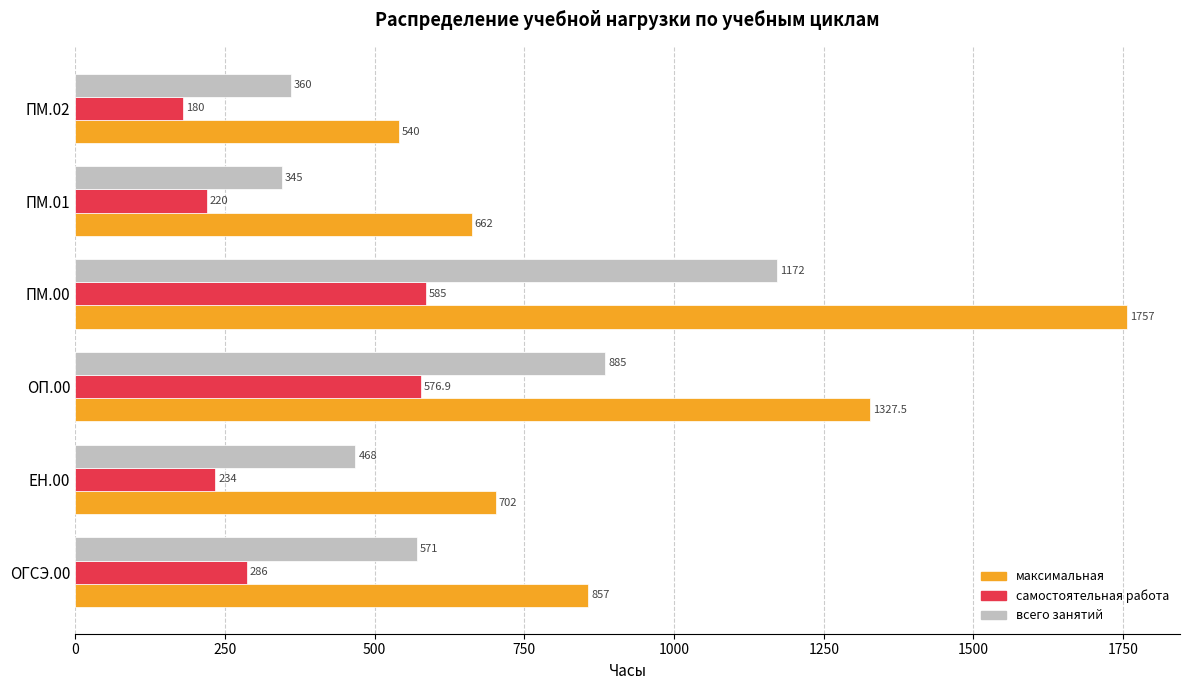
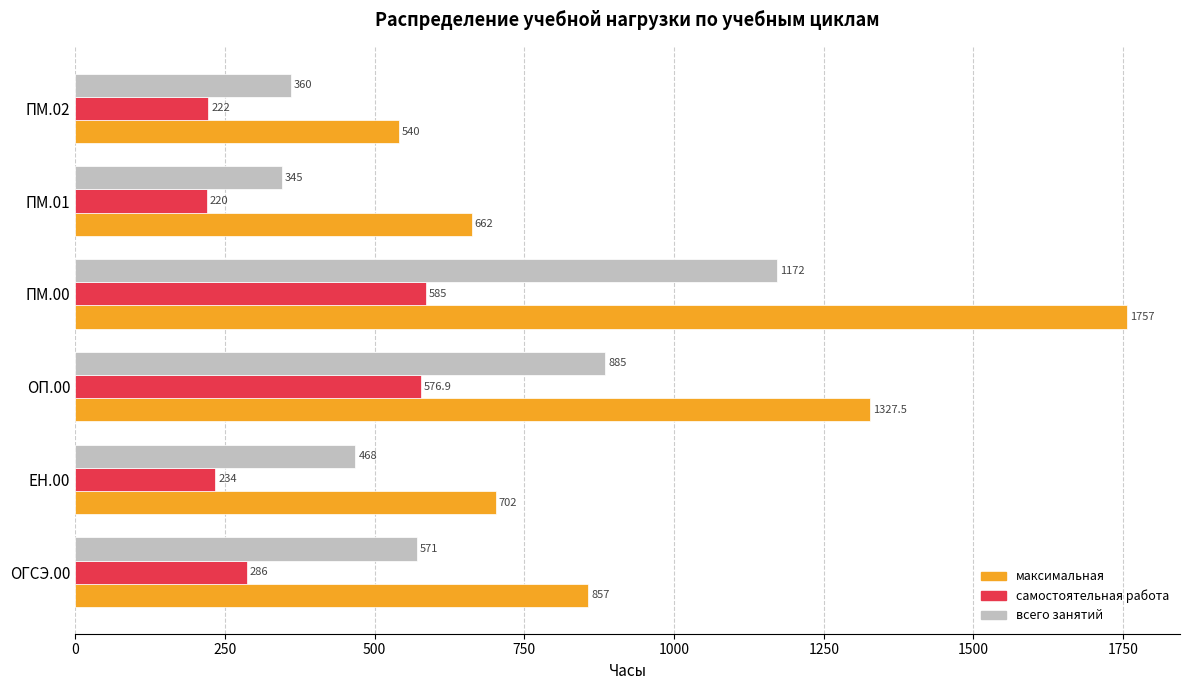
самостоятельная работа, ПМ.02: 180 -> 222
